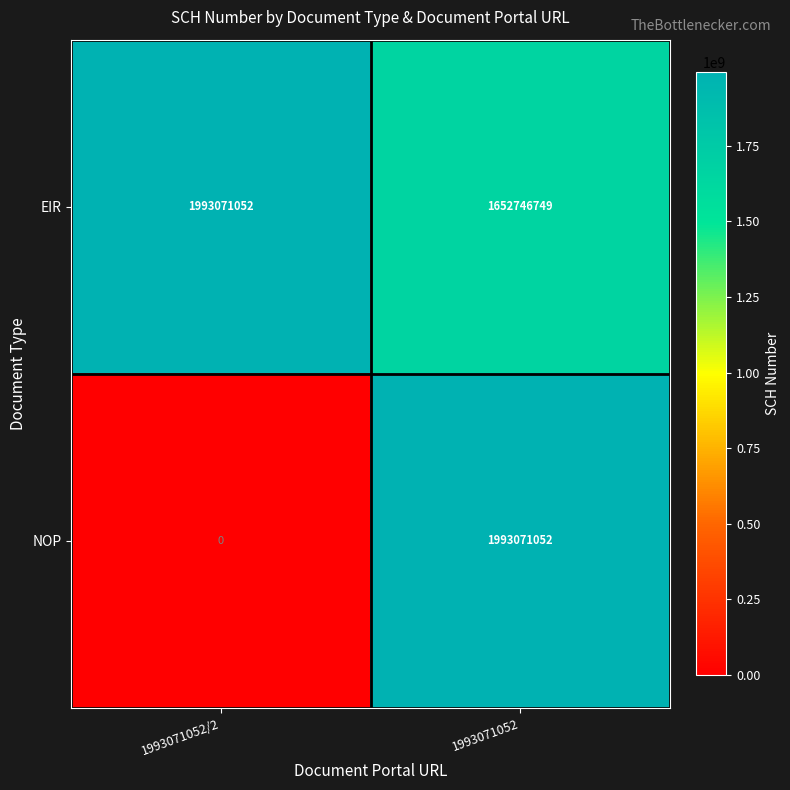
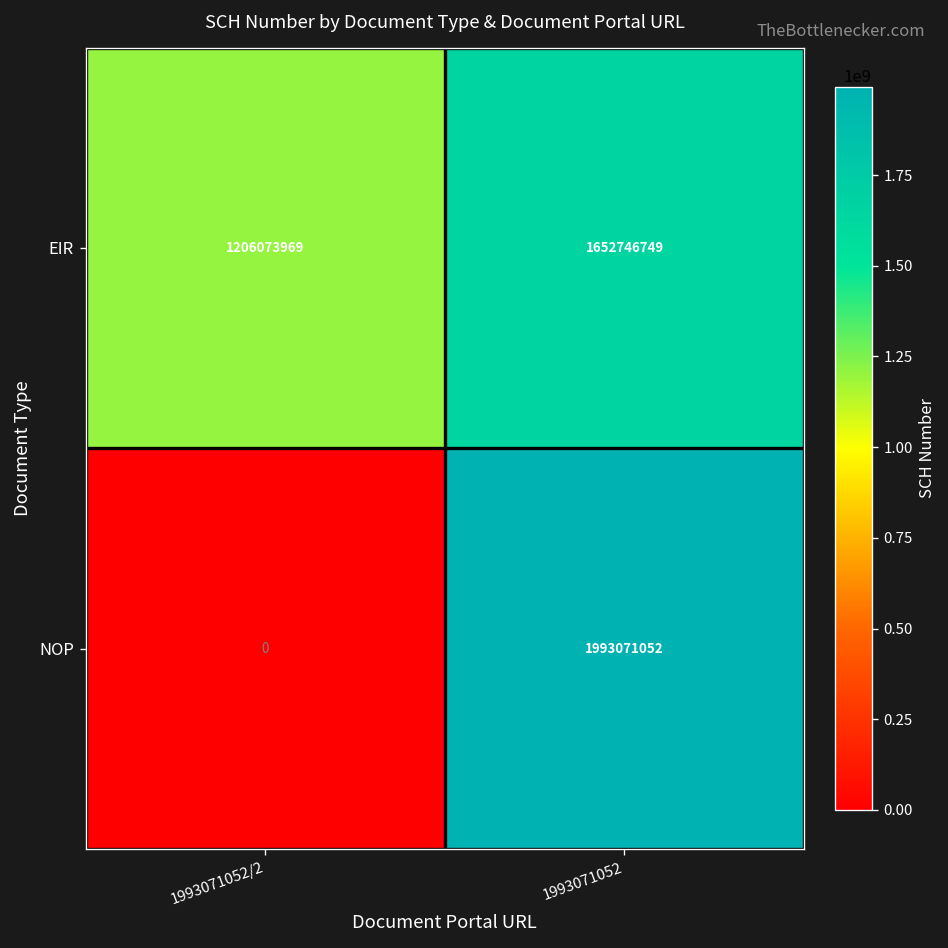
EIR, 1993071052/2: 1993071052 -> 1206073969
